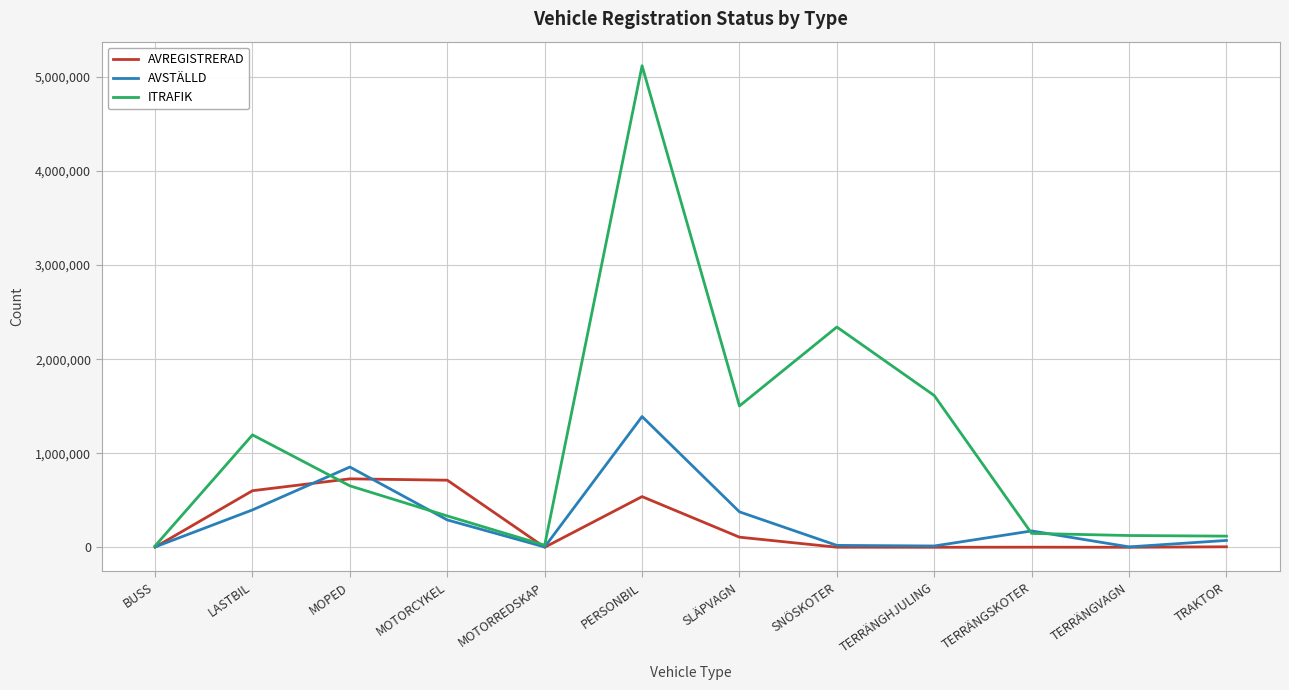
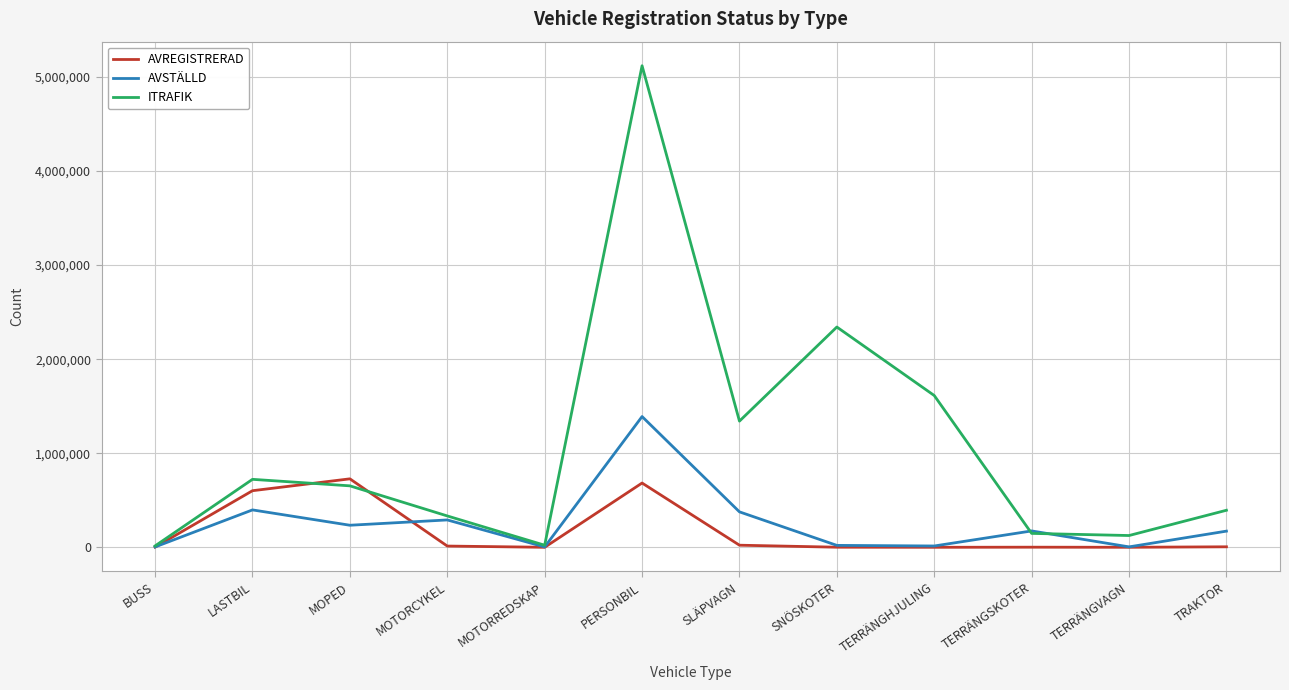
ITRAFIK, LASTBIL: 1,200,000 -> 700,000
AVSTÄLLD, MOPED: 900,000 -> 200,000
AVREGISTRERAD, MOTORCYKEL: 700,000 -> 0
AVREGISTRERAD, PERSONBIL: 500,000 -> 700,000
AVREGISTRERAD, SLÄPVAGN: 100,000 -> 0
ITRAFIK, SLÄPVAGN: 1,500,000 -> 1,300,000
AVSTÄLLD, TRAKTOR: 100,000 -> 200,000
ITRAFIK, TRAKTOR: 100,000 -> 400,000
